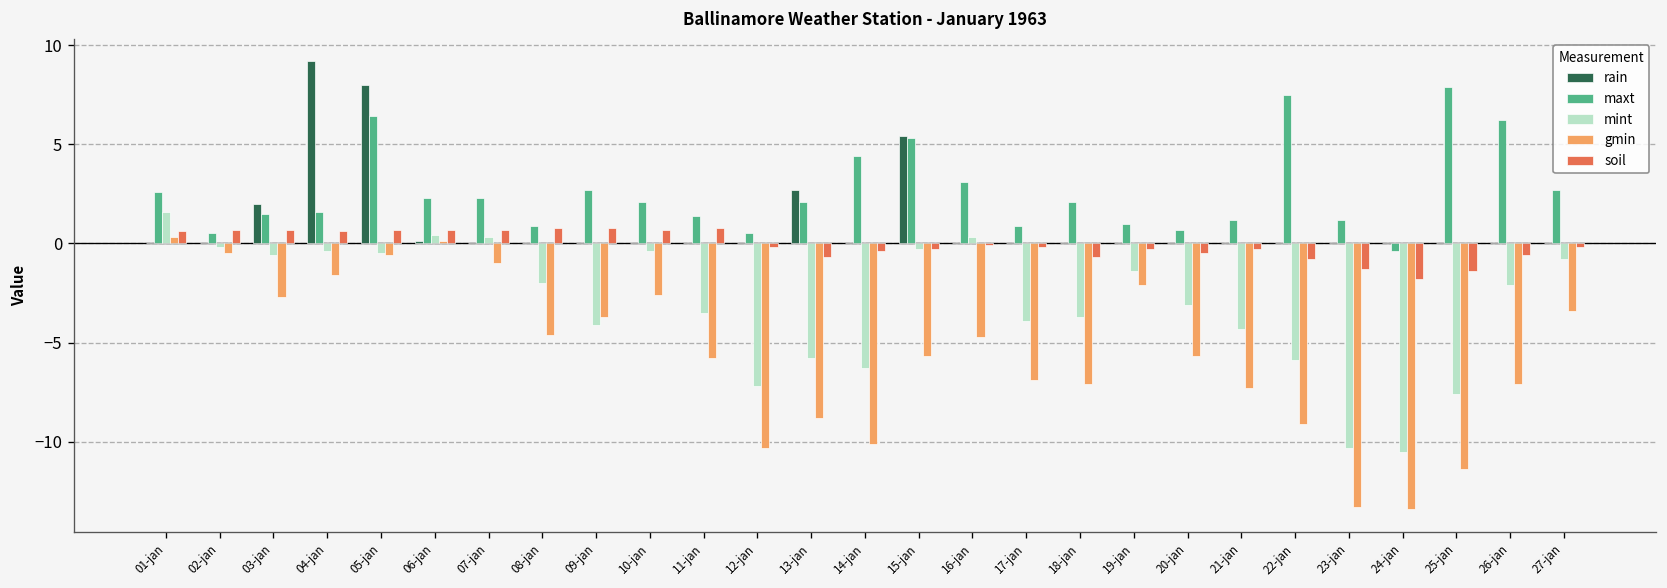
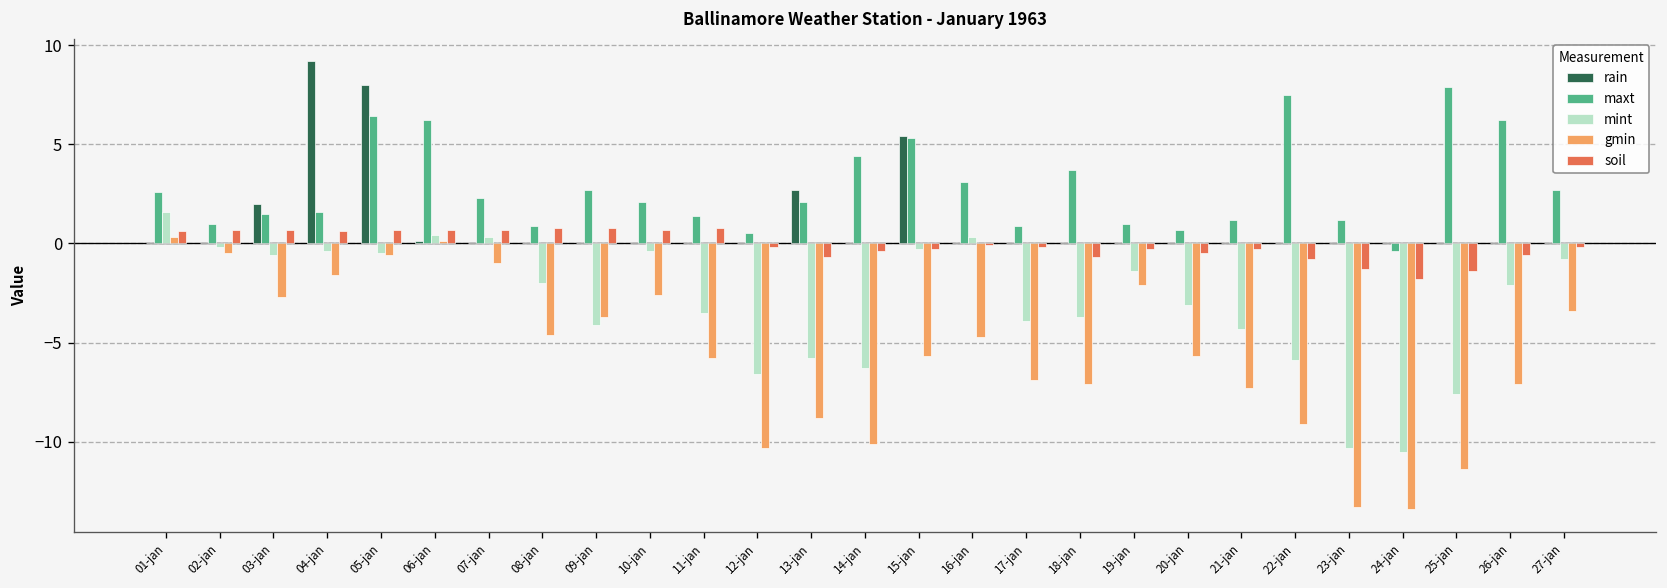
maxt, 02-jan: 0.5 -> 1.0
maxt, 06-jan: 2.3 -> 6.2
mint, 12-jan: -7.2 -> -6.6
maxt, 18-jan: 2.1 -> 3.7
